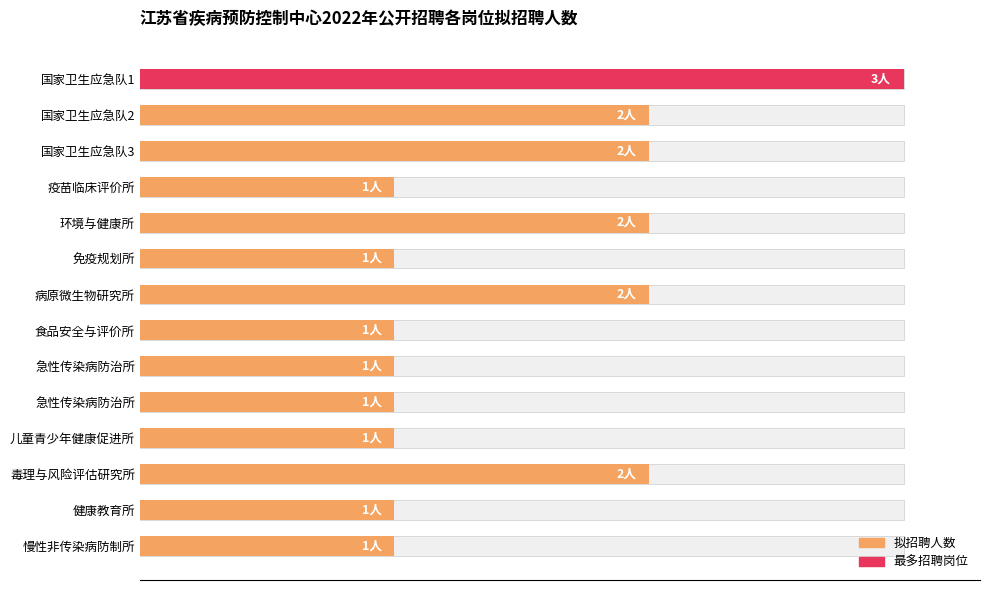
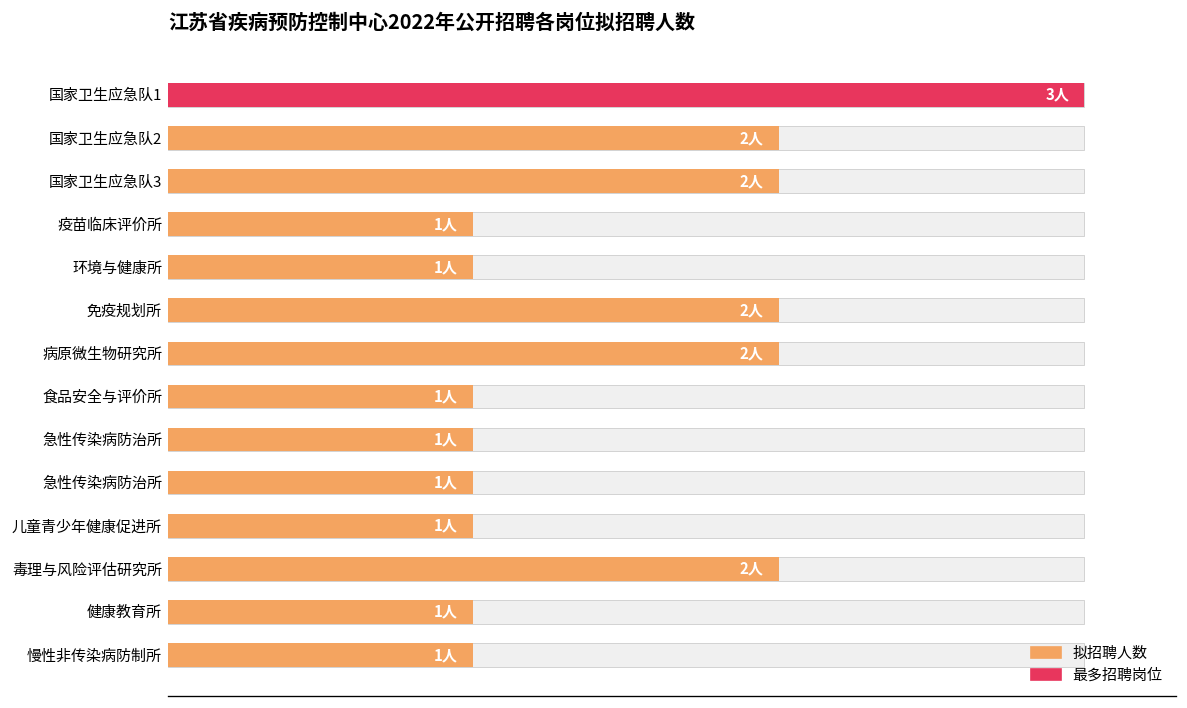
拟招聘人数, 环境与健康所: 2人 -> 1人
拟招聘人数, 免疫规划所: 1人 -> 2人
